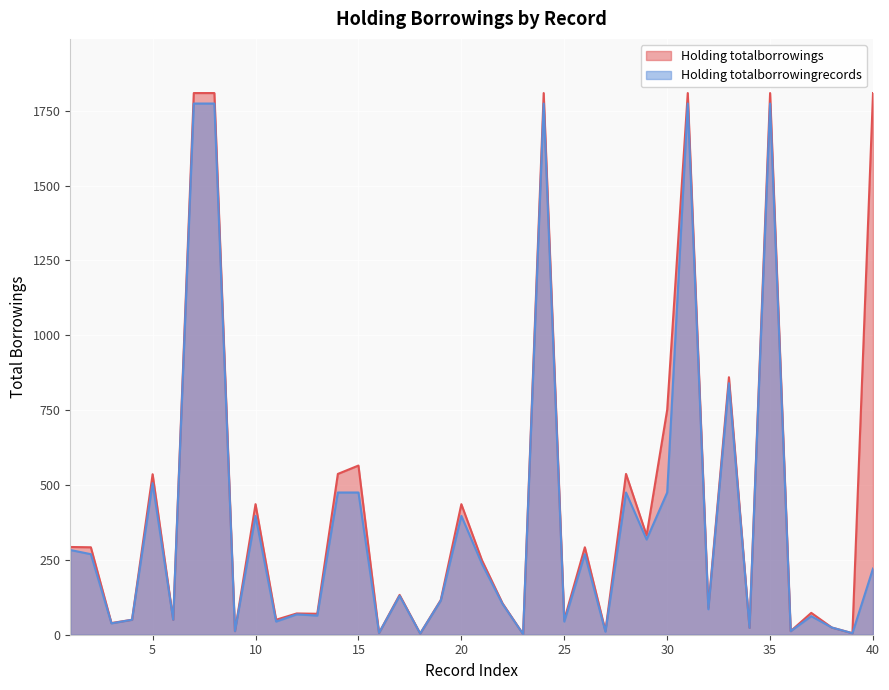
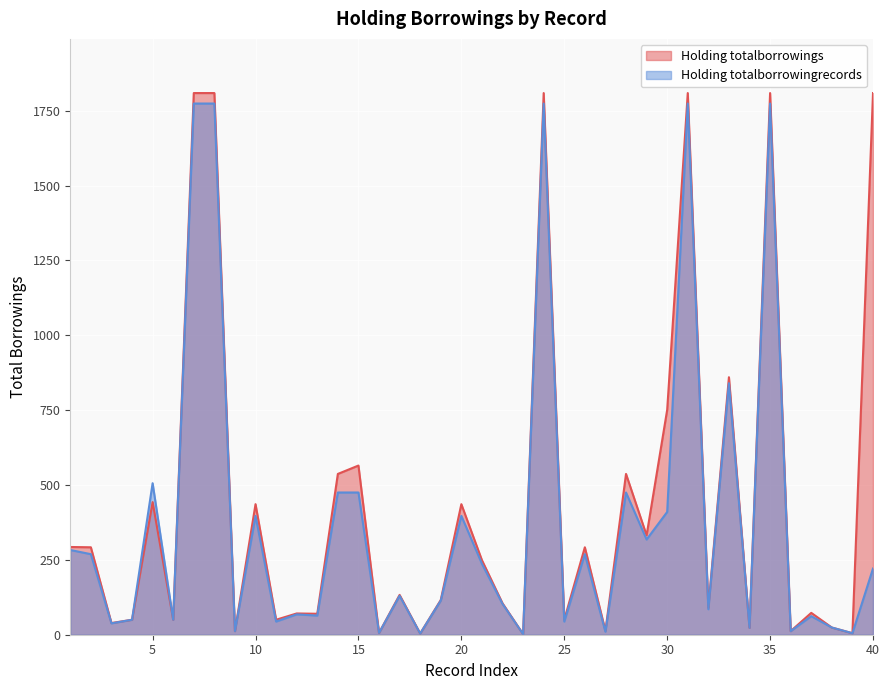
Holding totalborrowings, 5: 540 -> 440
Holding totalborrowingrecords, 30: 480 -> 410
